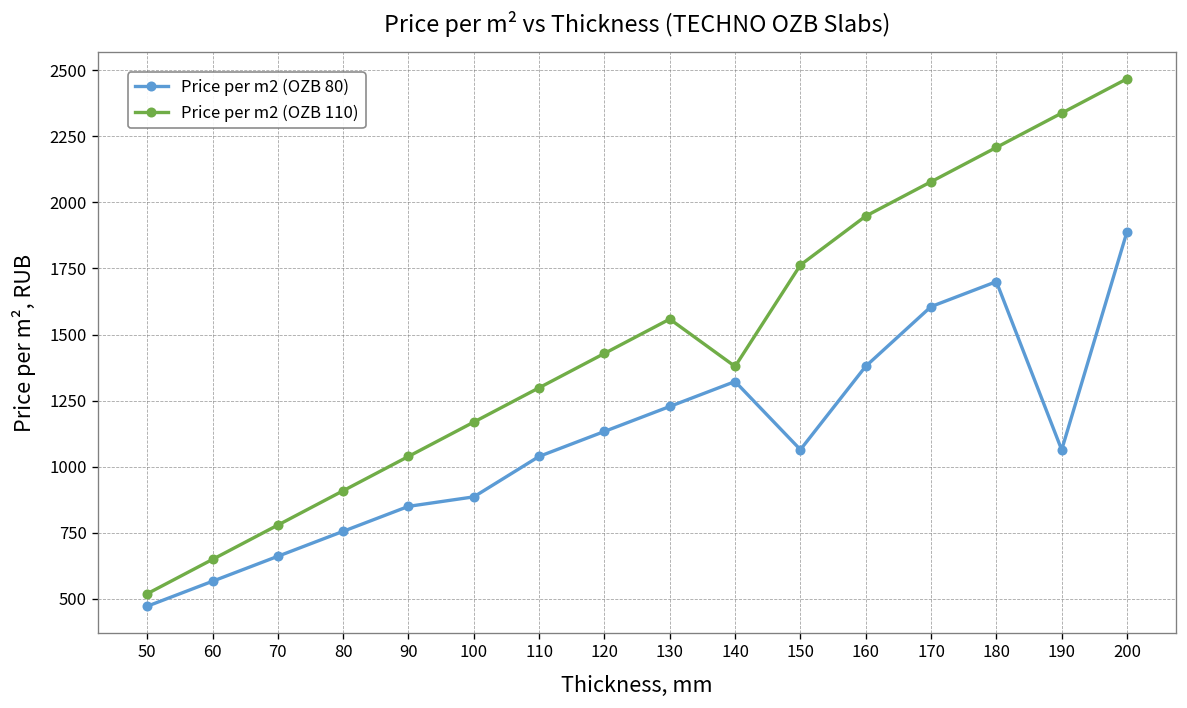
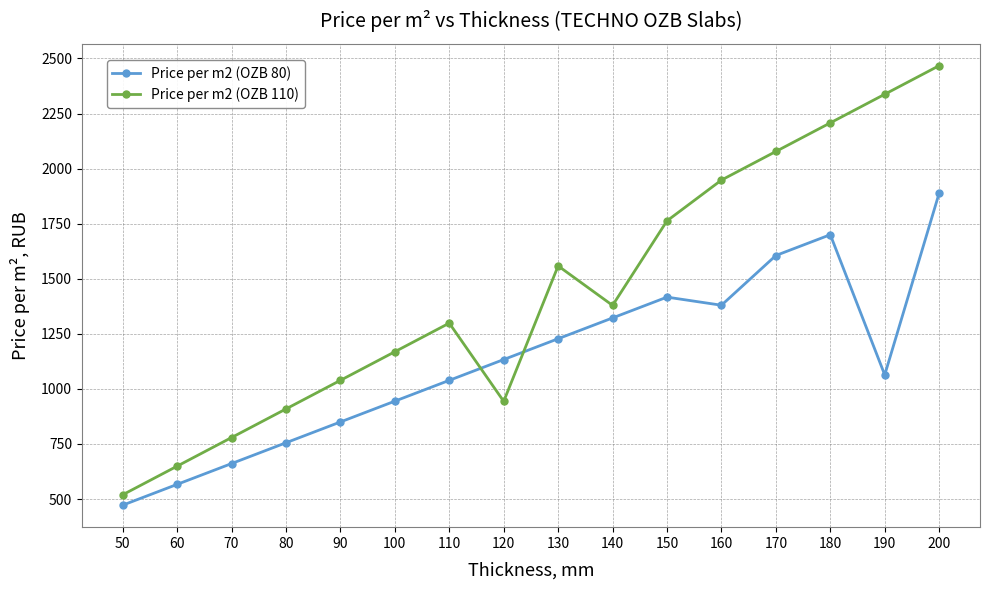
Price per m2 (OZB 80), 100: 890 -> 940
Price per m2 (OZB 110), 120: 1430 -> 940
Price per m2 (OZB 80), 150: 1060 -> 1420
